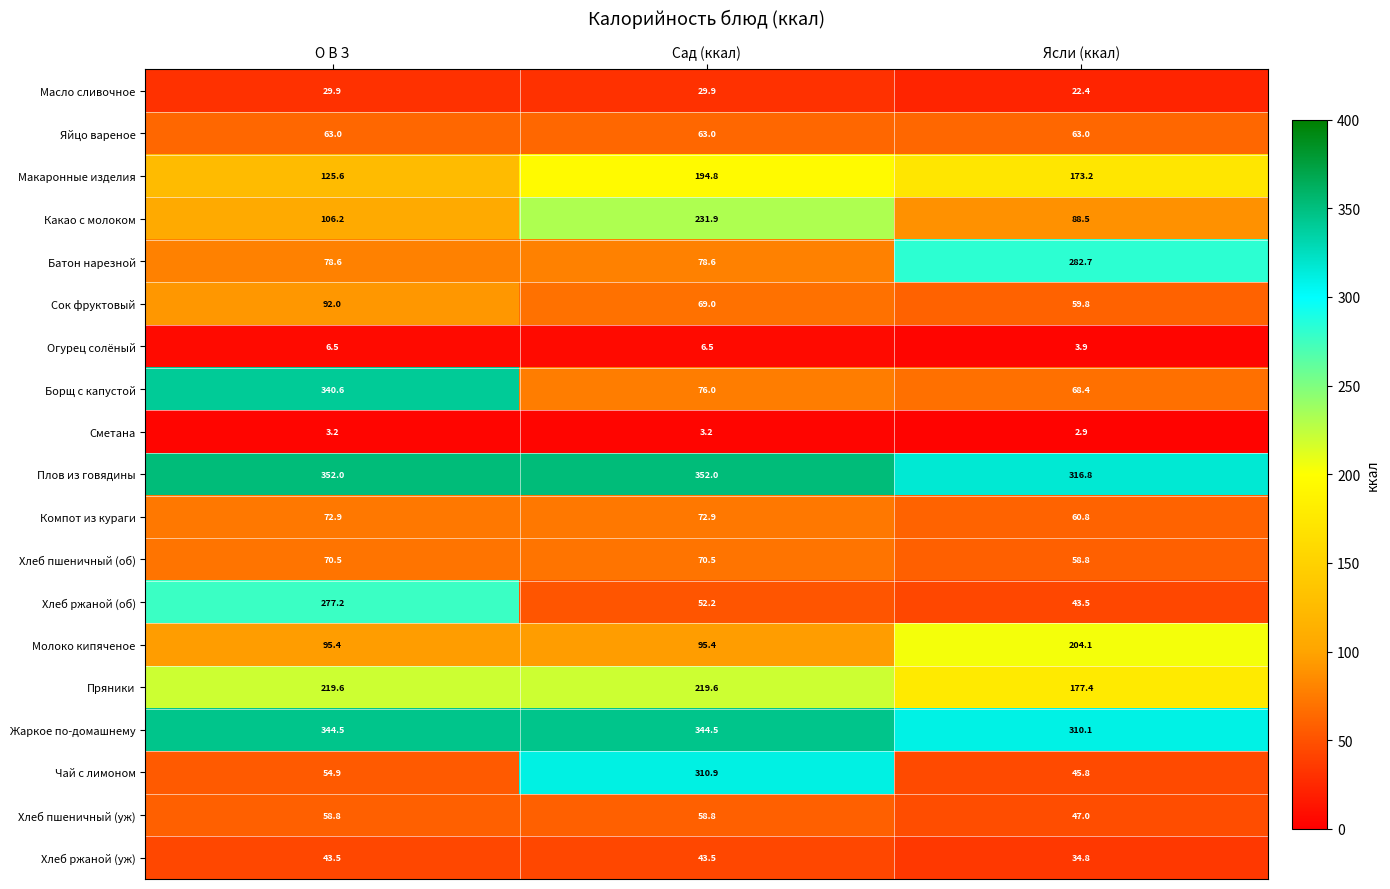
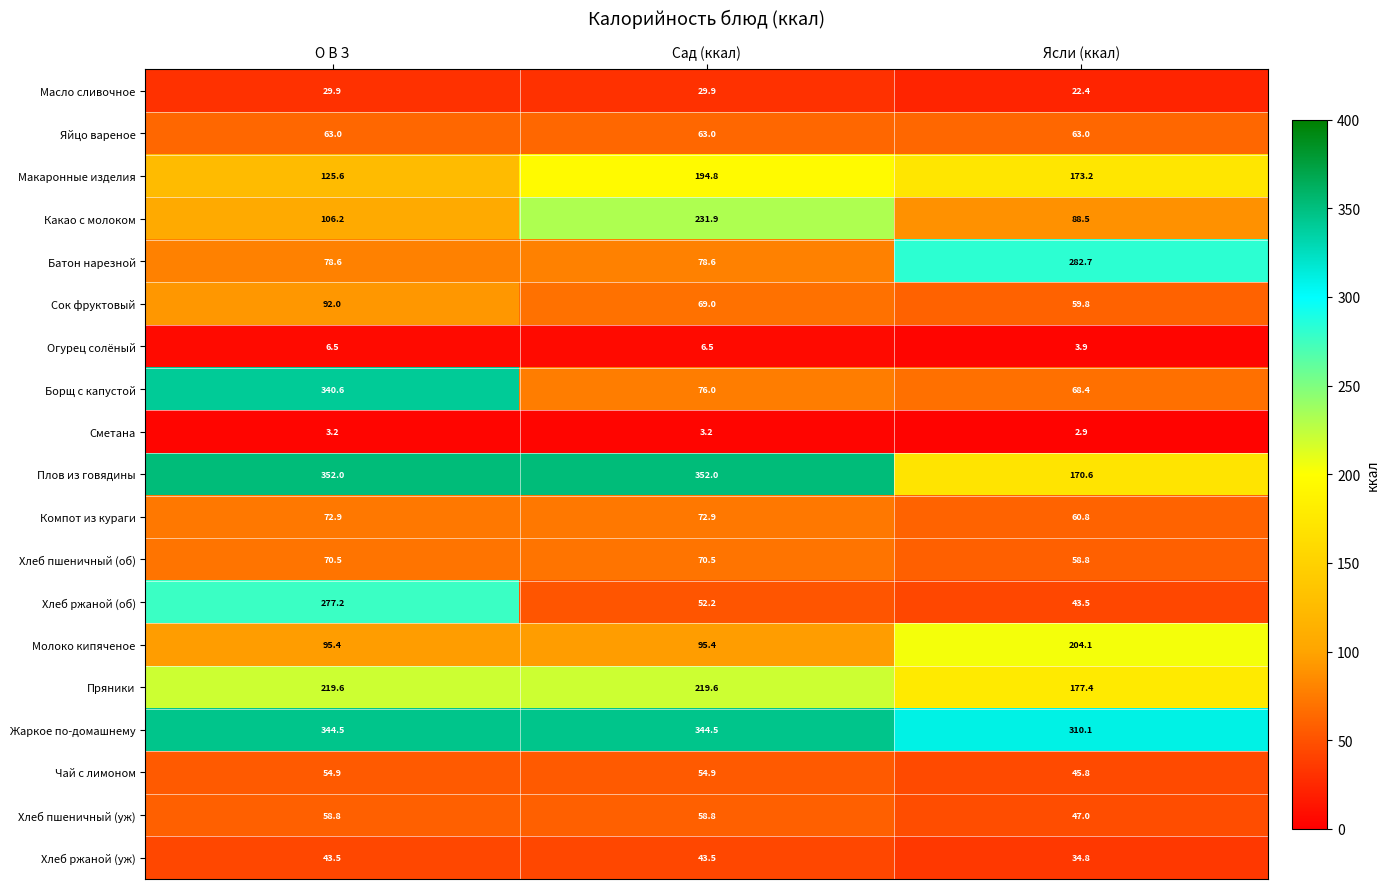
Плов из говядины, Ясли (ккал): 316.8 -> 170.6
Чай с лимоном, Сад (ккал): 310.9 -> 54.9
